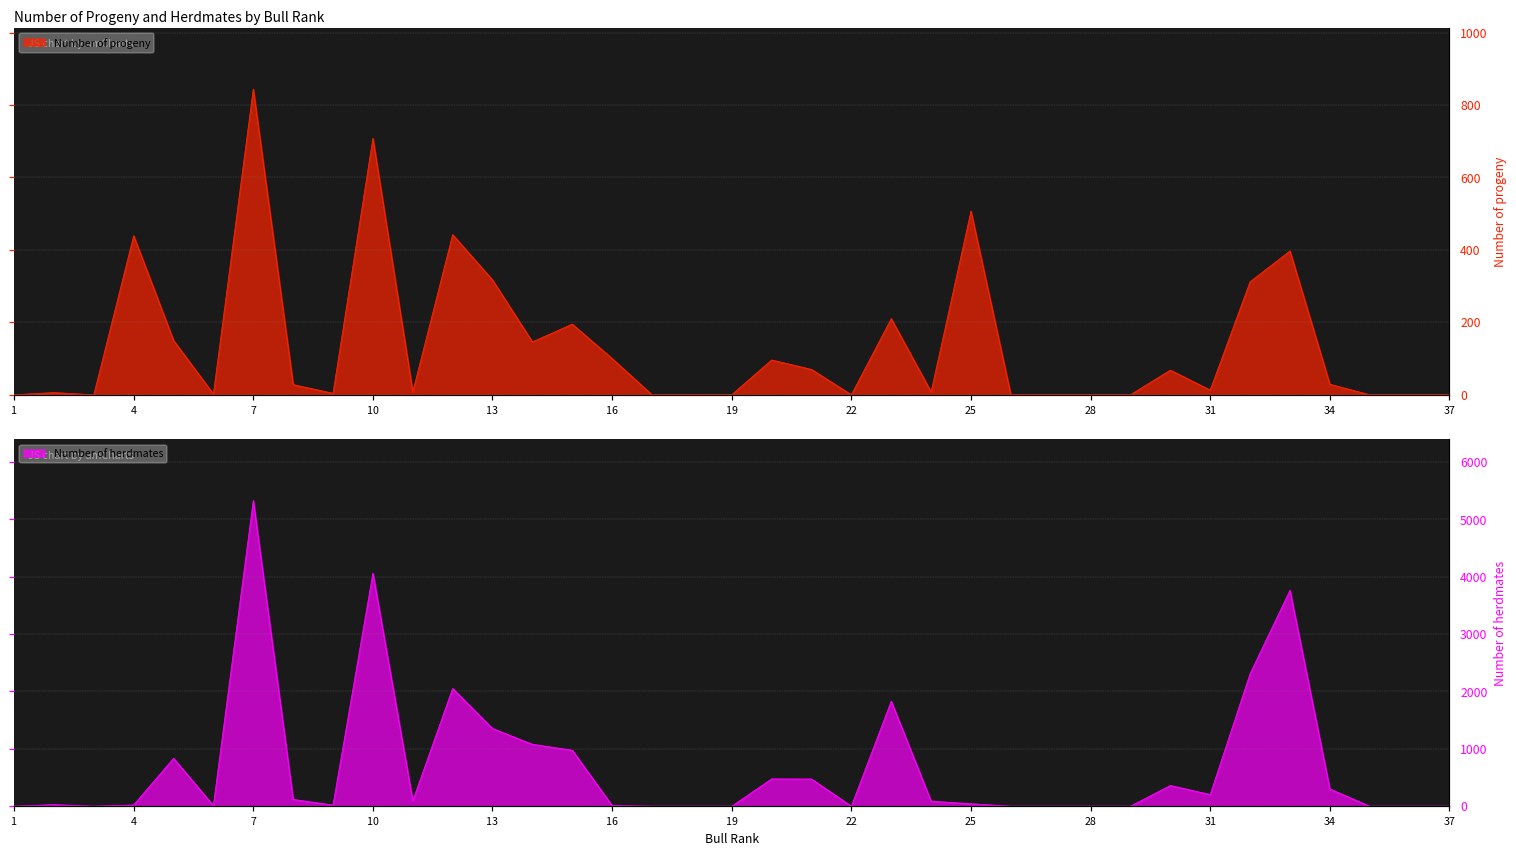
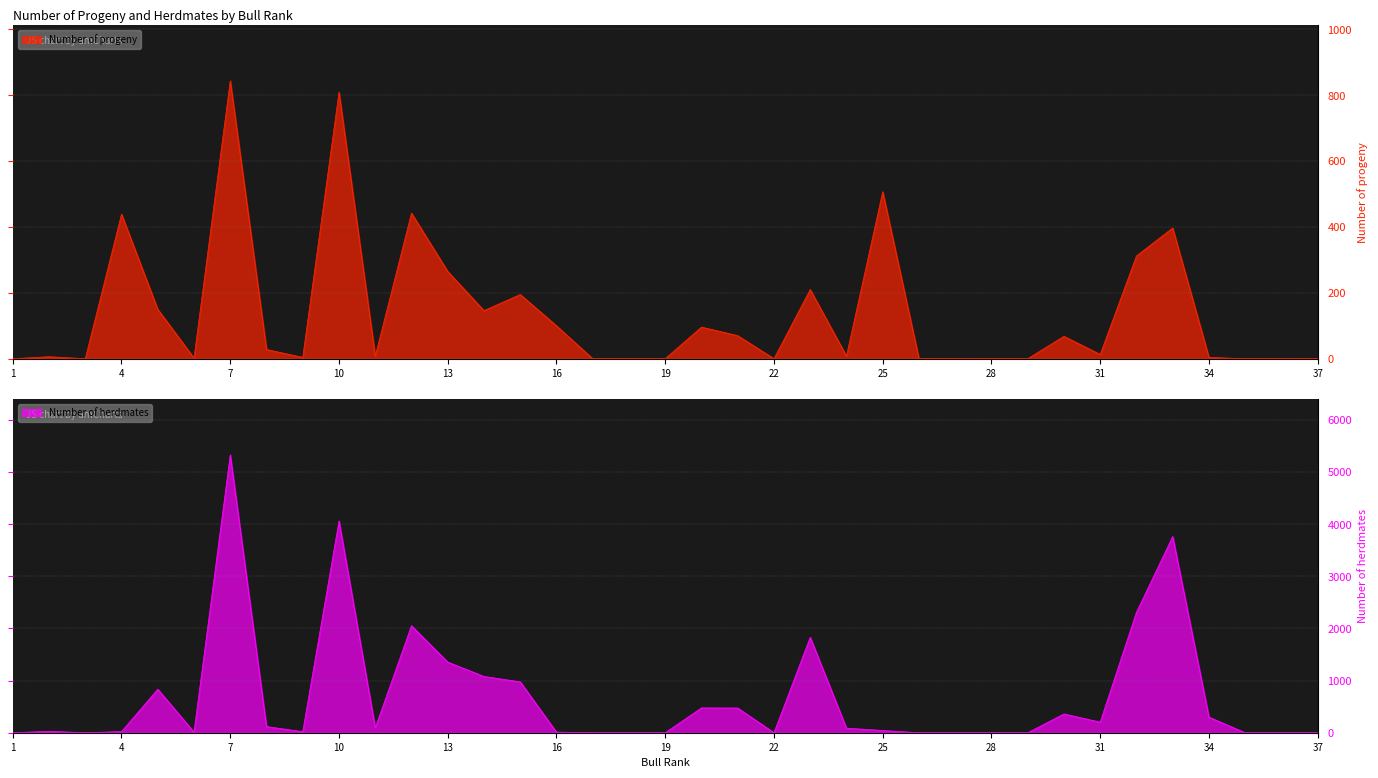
Number of Progeny and Herdmates by Bull Rank, 10: 710 -> 810
Number of Progeny and Herdmates by Bull Rank, 13: 320 -> 270
Number of Progeny and Herdmates by Bull Rank, 34: 30 -> 0
